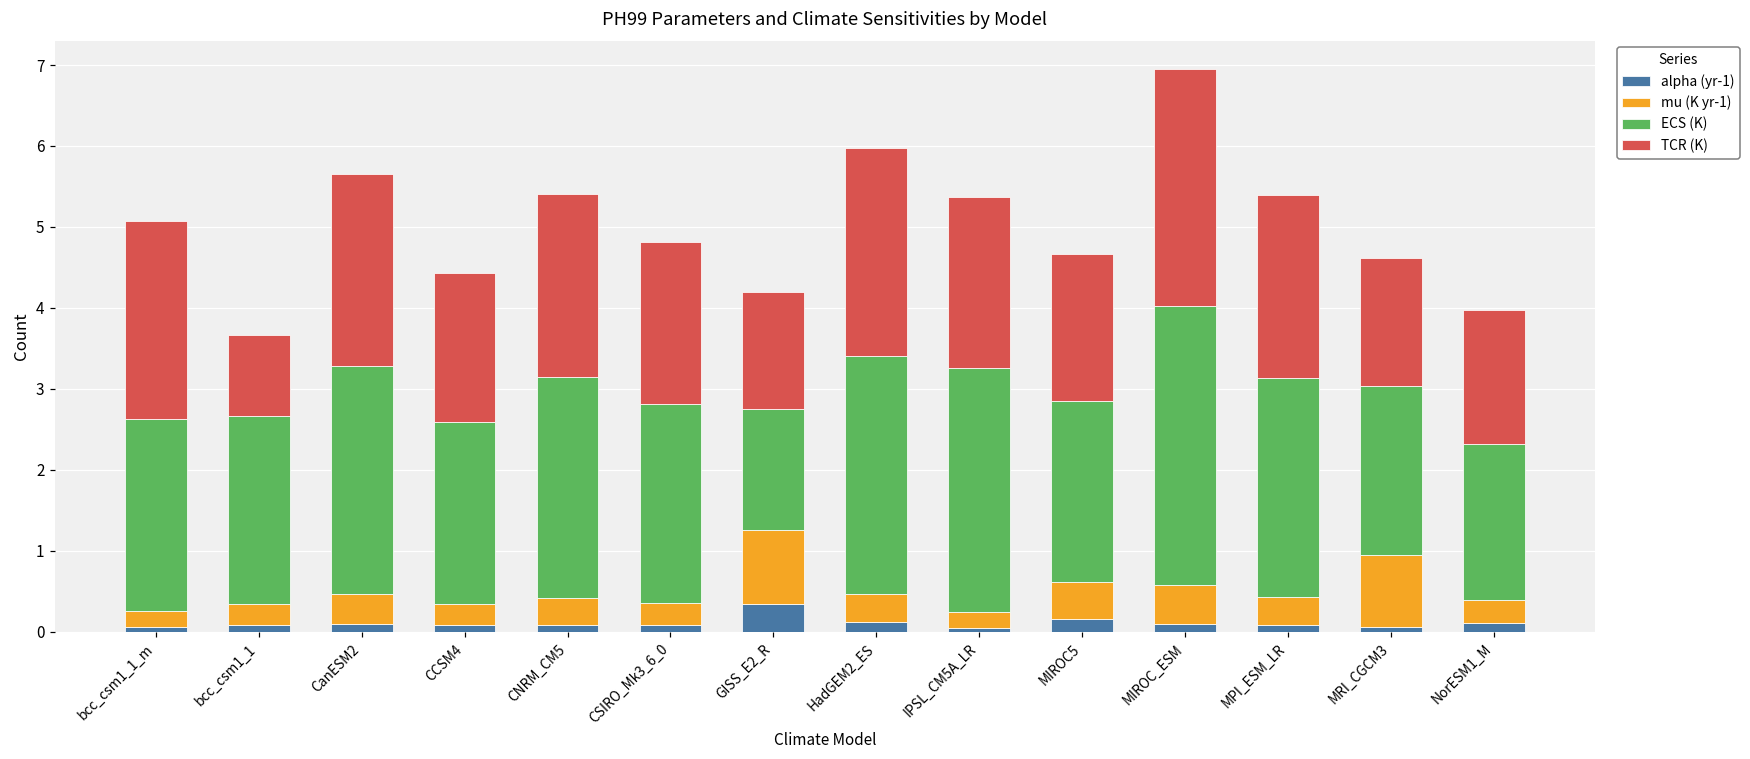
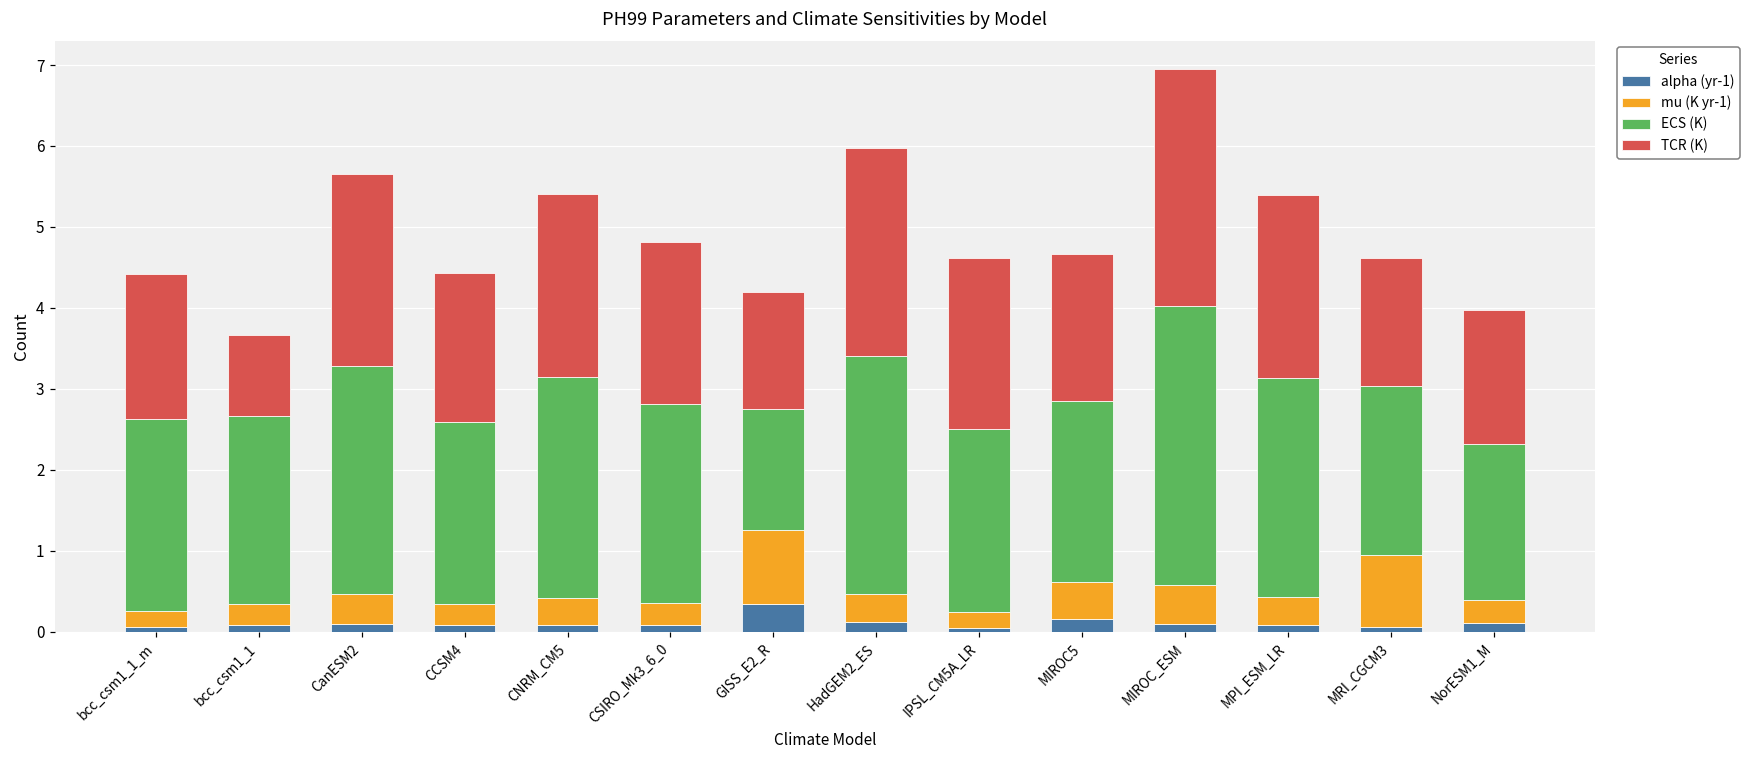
TCR (K), bcc_csm1_1_m: 2.4 -> 1.8
ECS (K), IPSL_CM5A_LR: 3.0 -> 2.3
